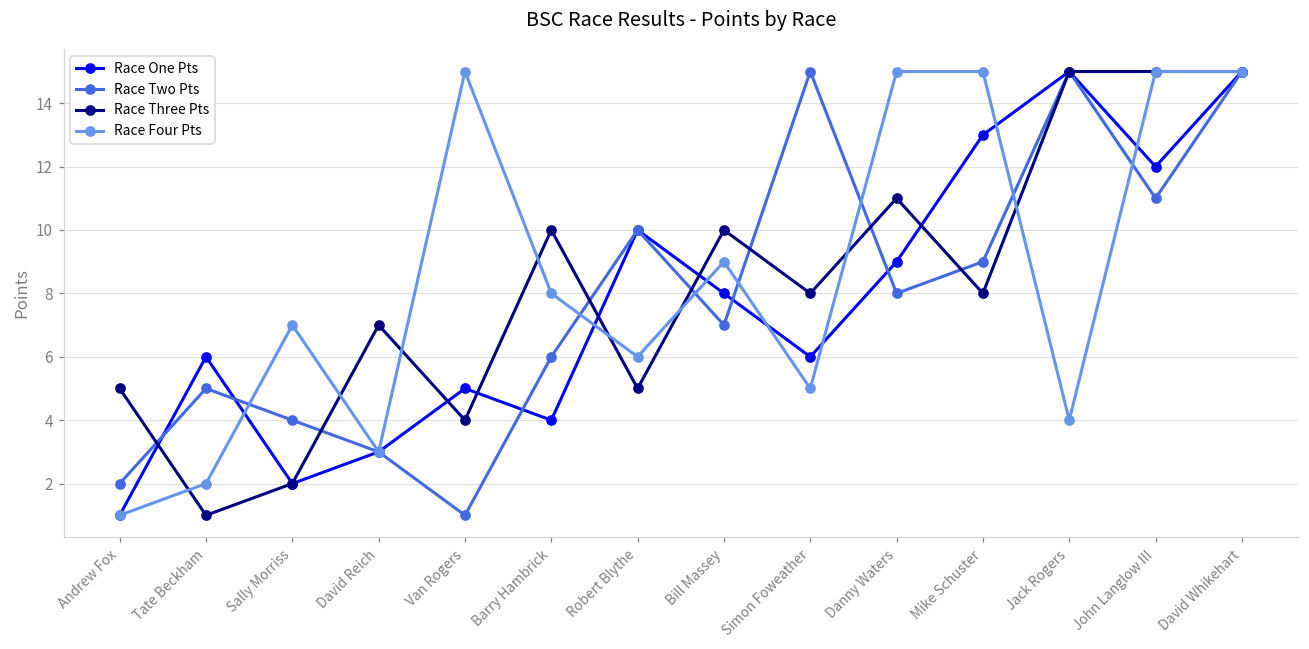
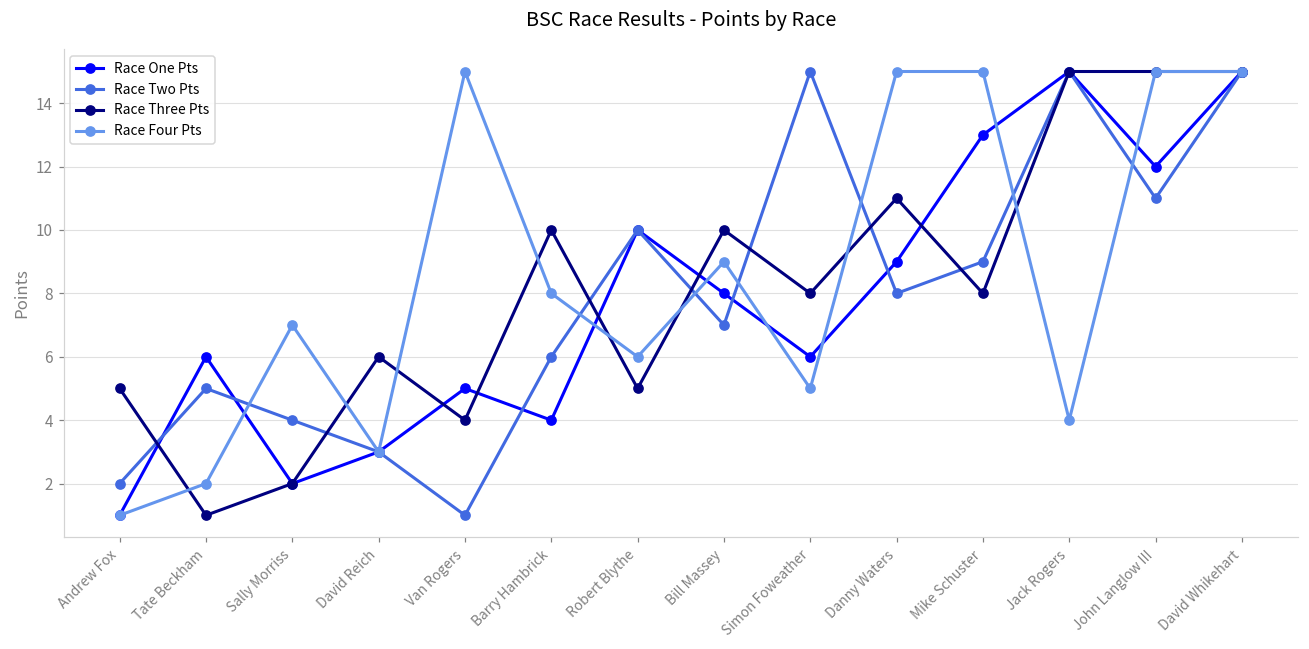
Race Three Pts, David Reich: 7 -> 6
